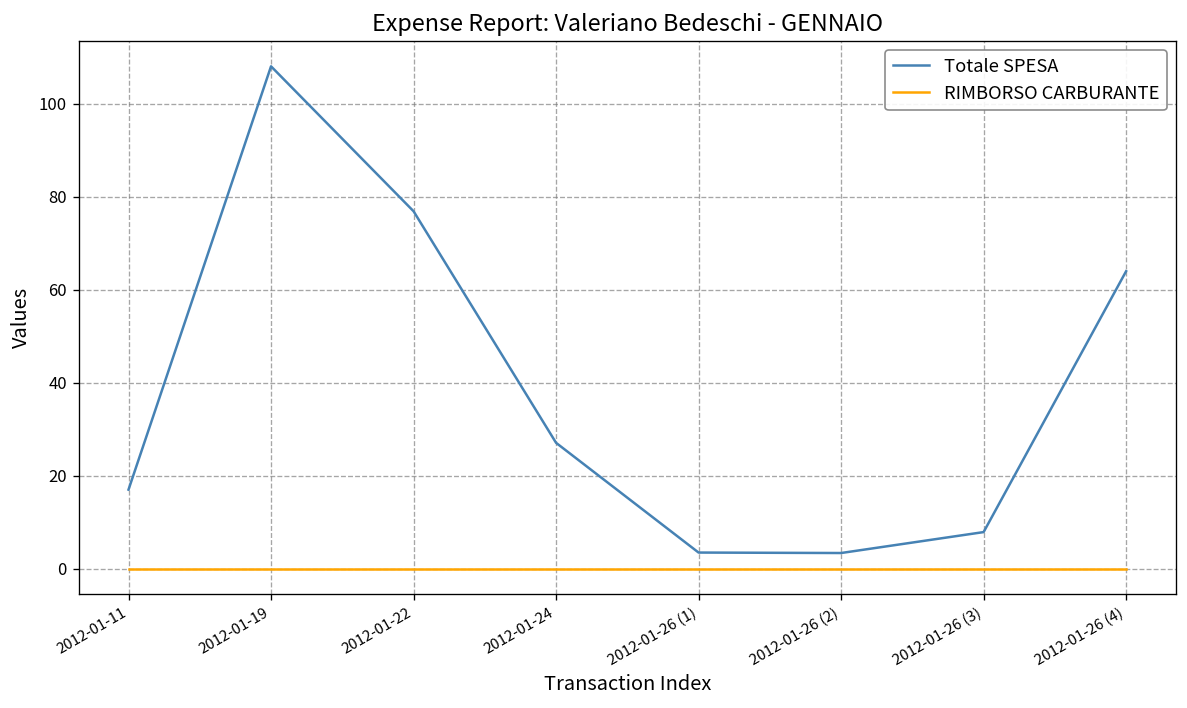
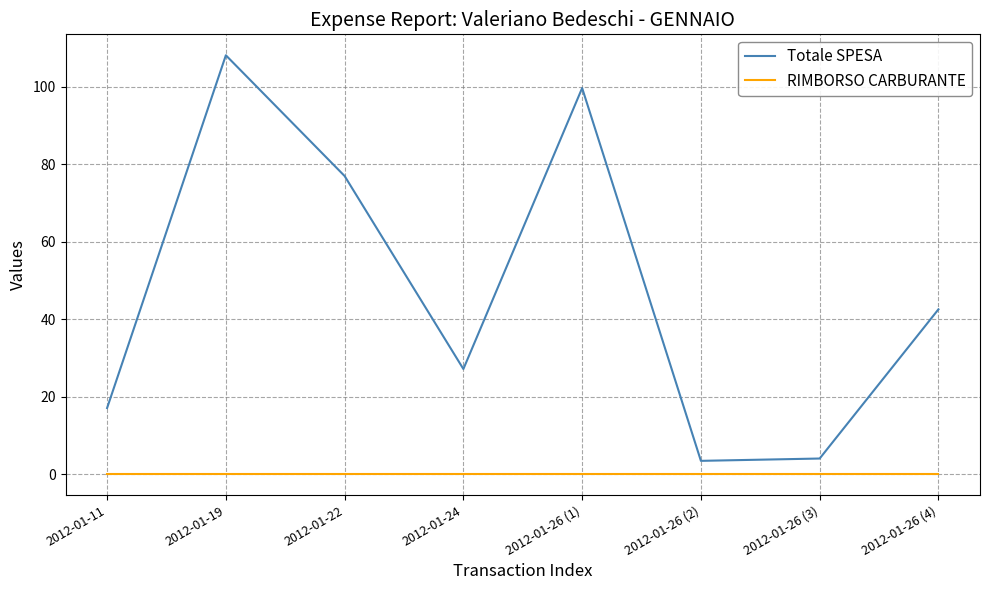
Totale SPESA, 2012-01-26 (1): 4 -> 100
Totale SPESA, 2012-01-26 (3): 8 -> 4
Totale SPESA, 2012-01-26 (4): 64 -> 43
